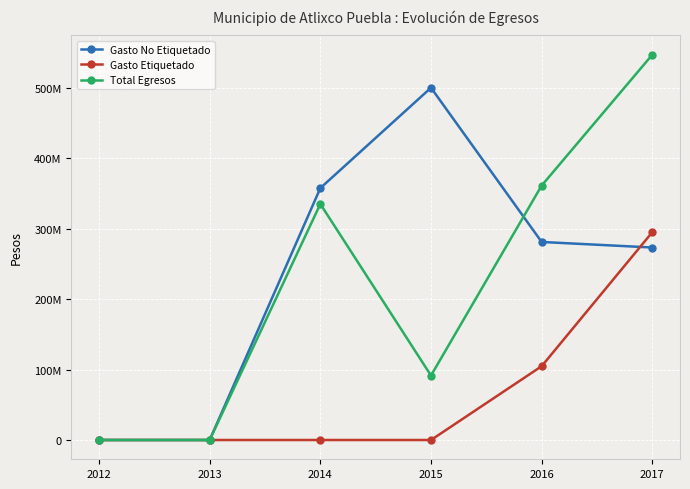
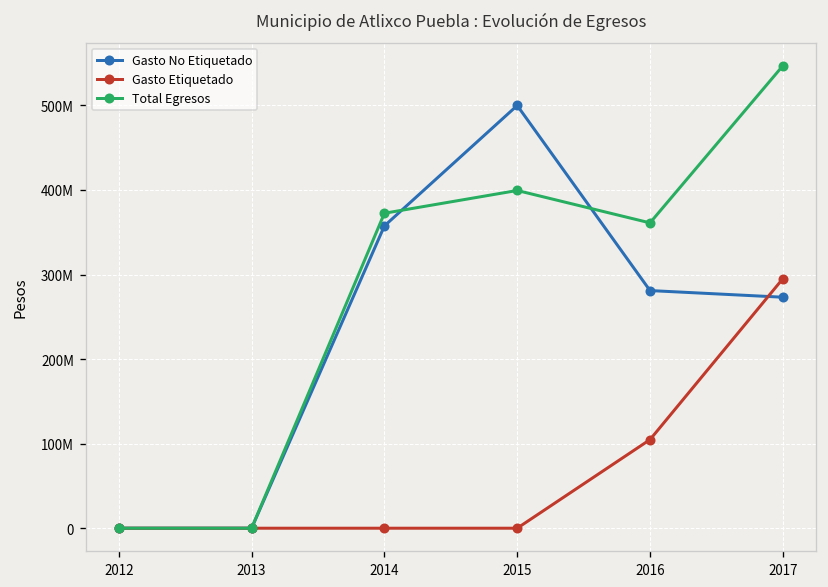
Total Egresos, 2014: 330000000 -> 370000000
Total Egresos, 2015: 90000000 -> 400000000
